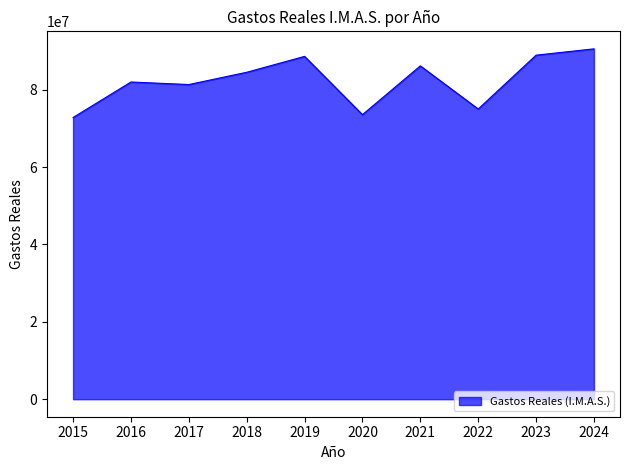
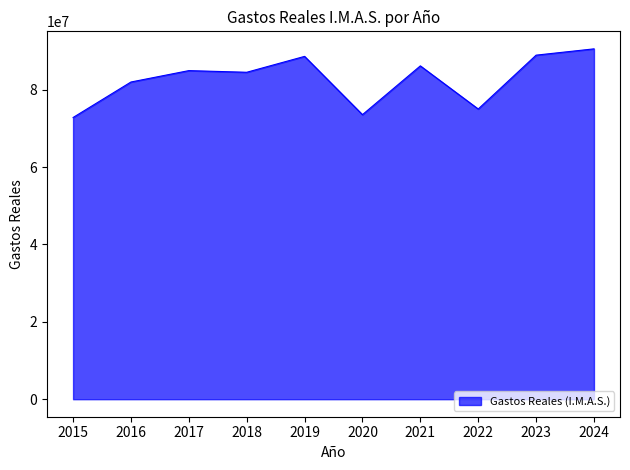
2017: 81000000 -> 85000000
